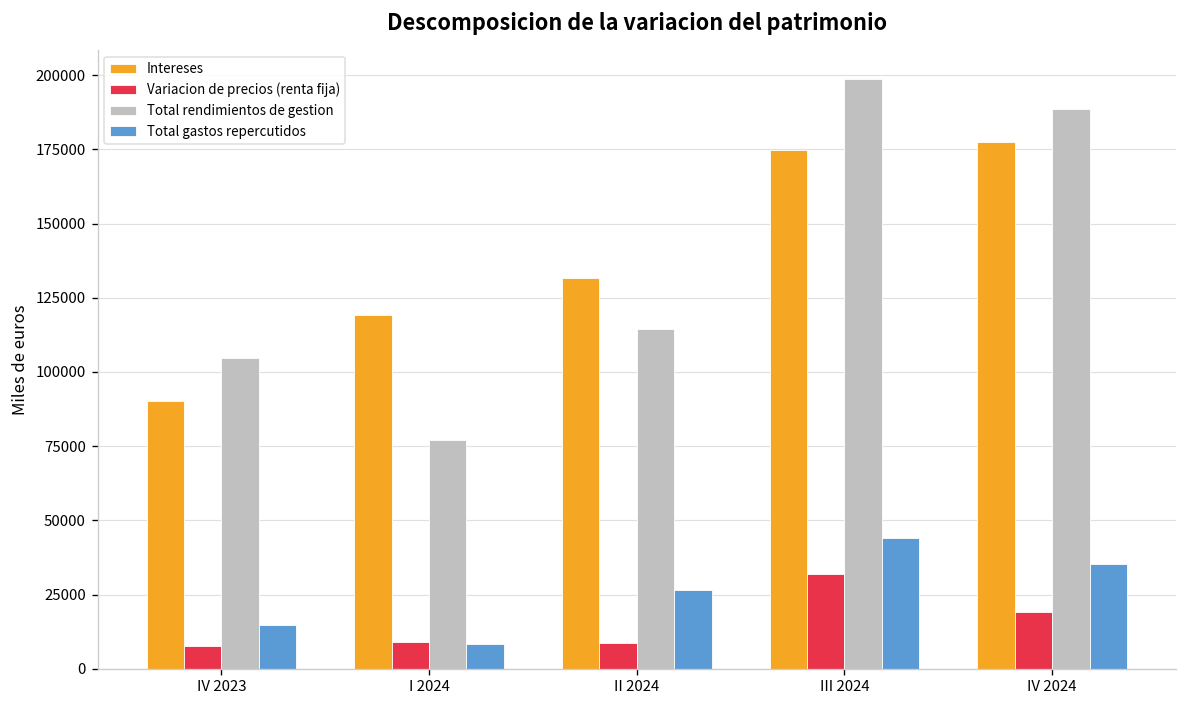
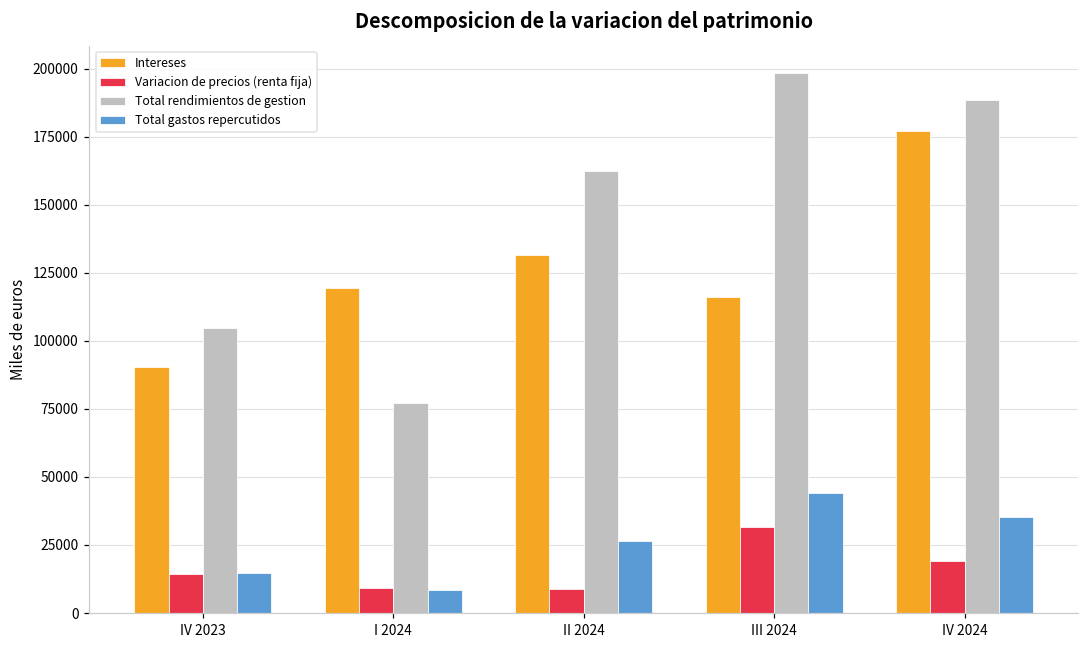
Variacion de precios (renta fija), IV 2023: 8000 -> 14000
Total rendimientos de gestion, II 2024: 114000 -> 163000
Intereses, III 2024: 175000 -> 116000
